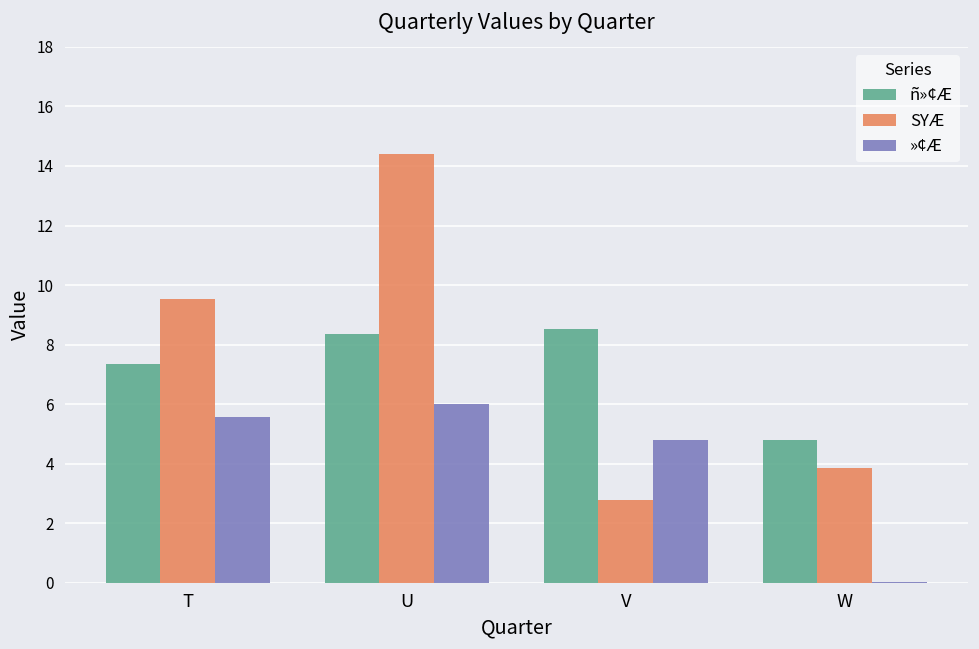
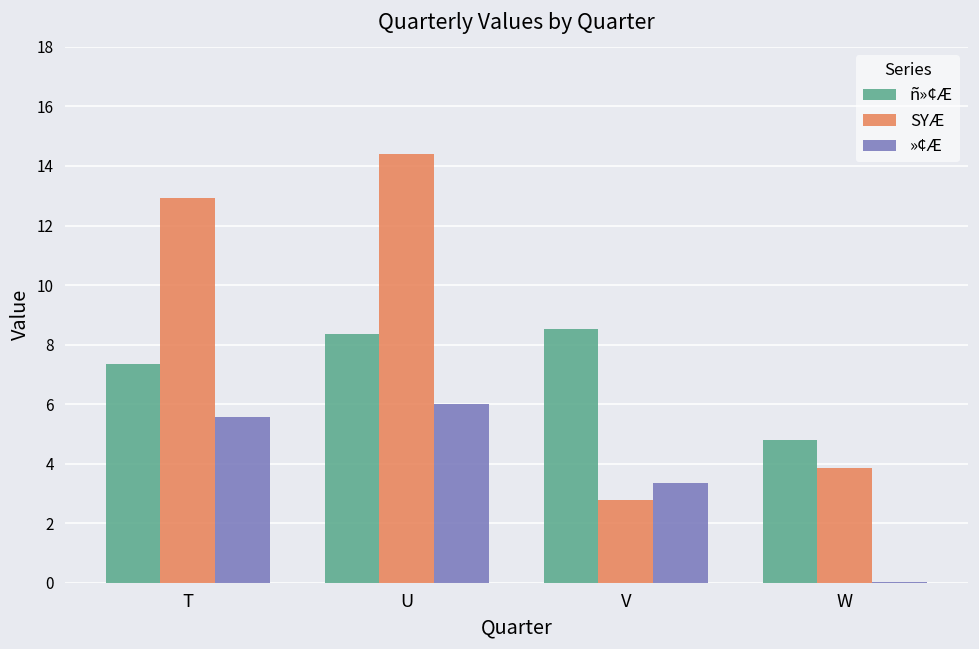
SYÆ, T: 9.5 -> 12.9
»¢Æ, V: 4.8 -> 3.3
